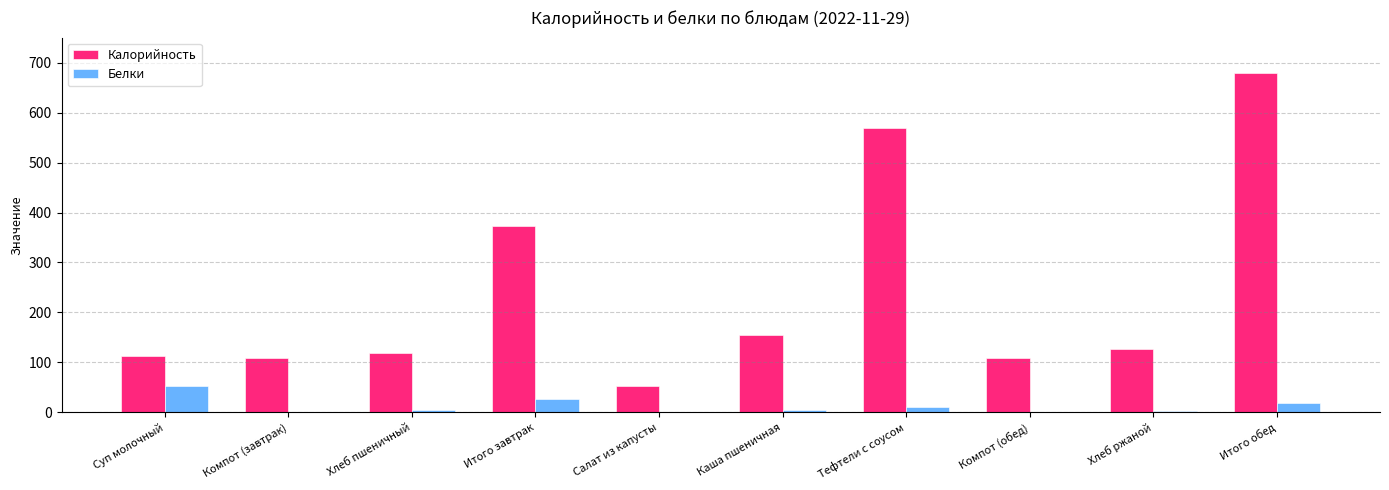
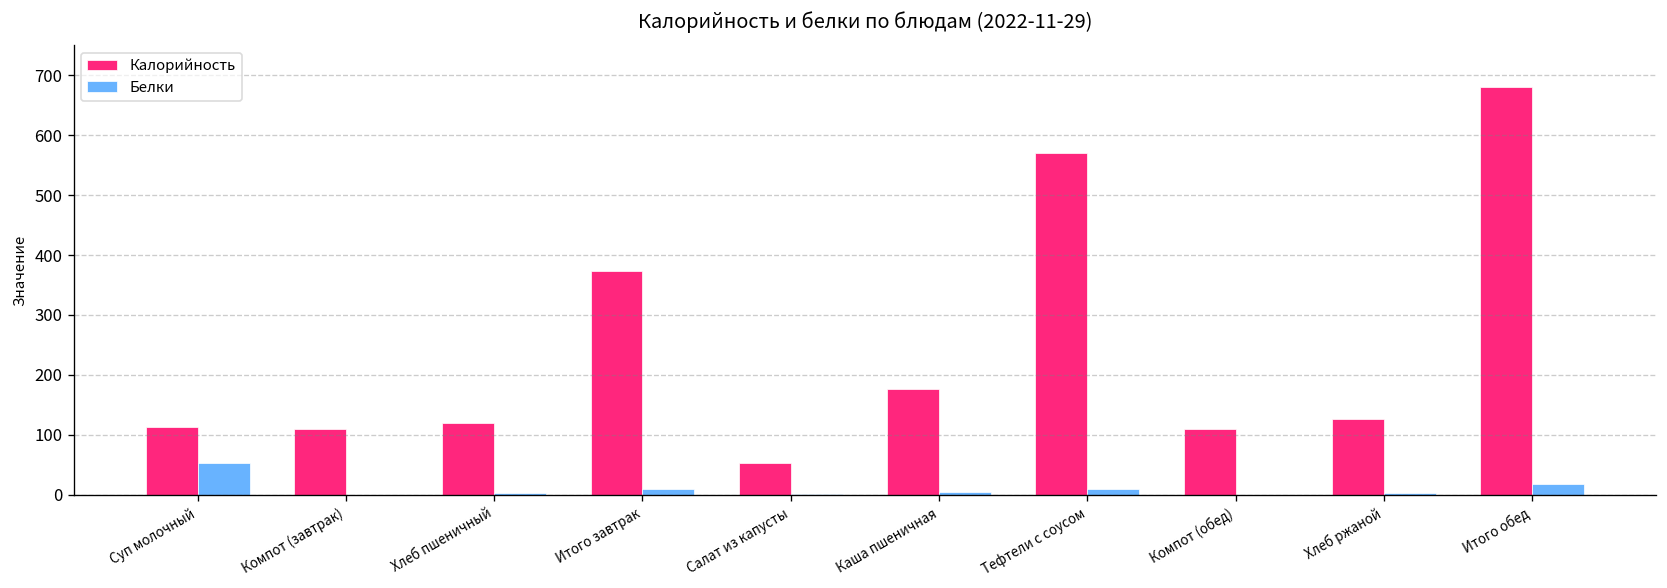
Белки, Итого завтрак: 30 -> 10
Калорийность, Каша пшеничная: 150 -> 180
